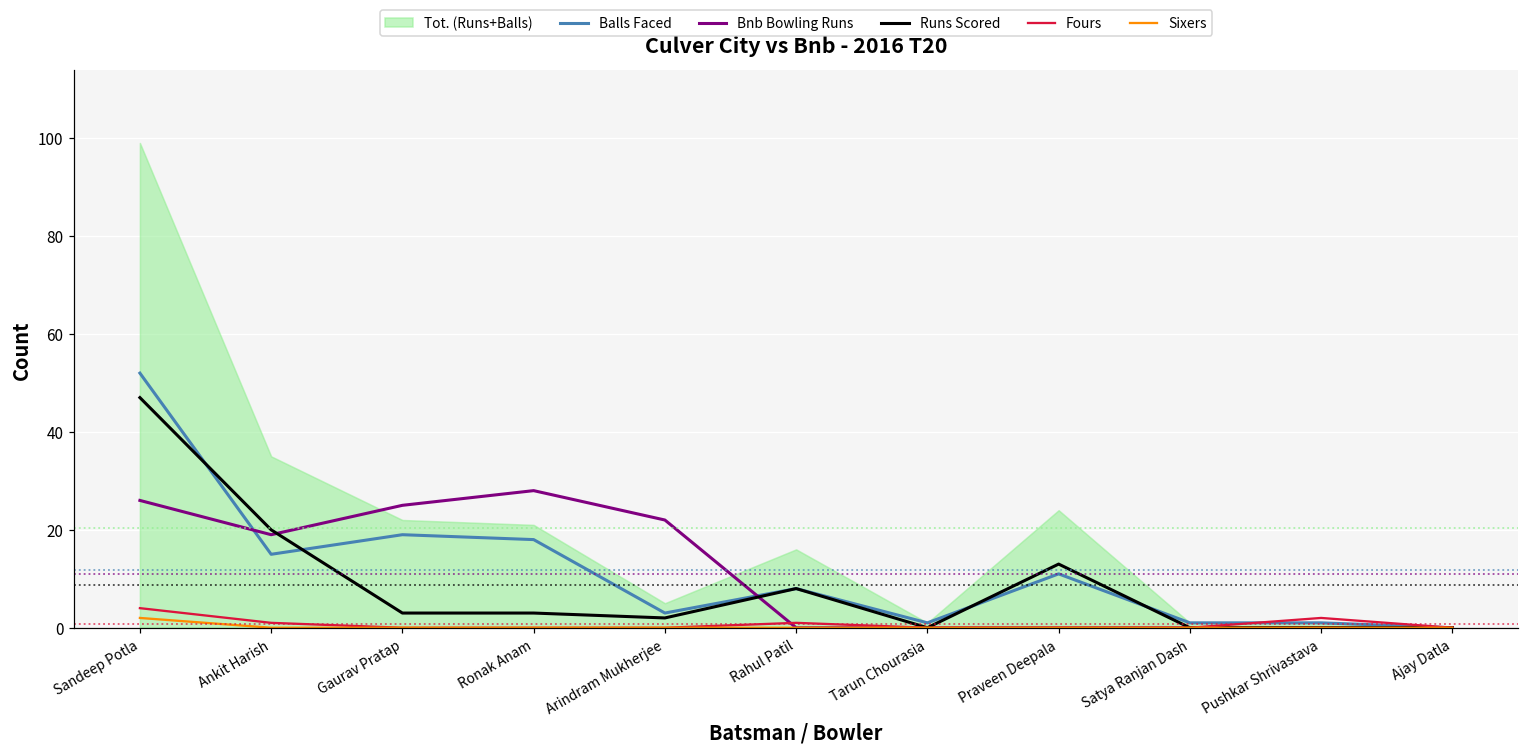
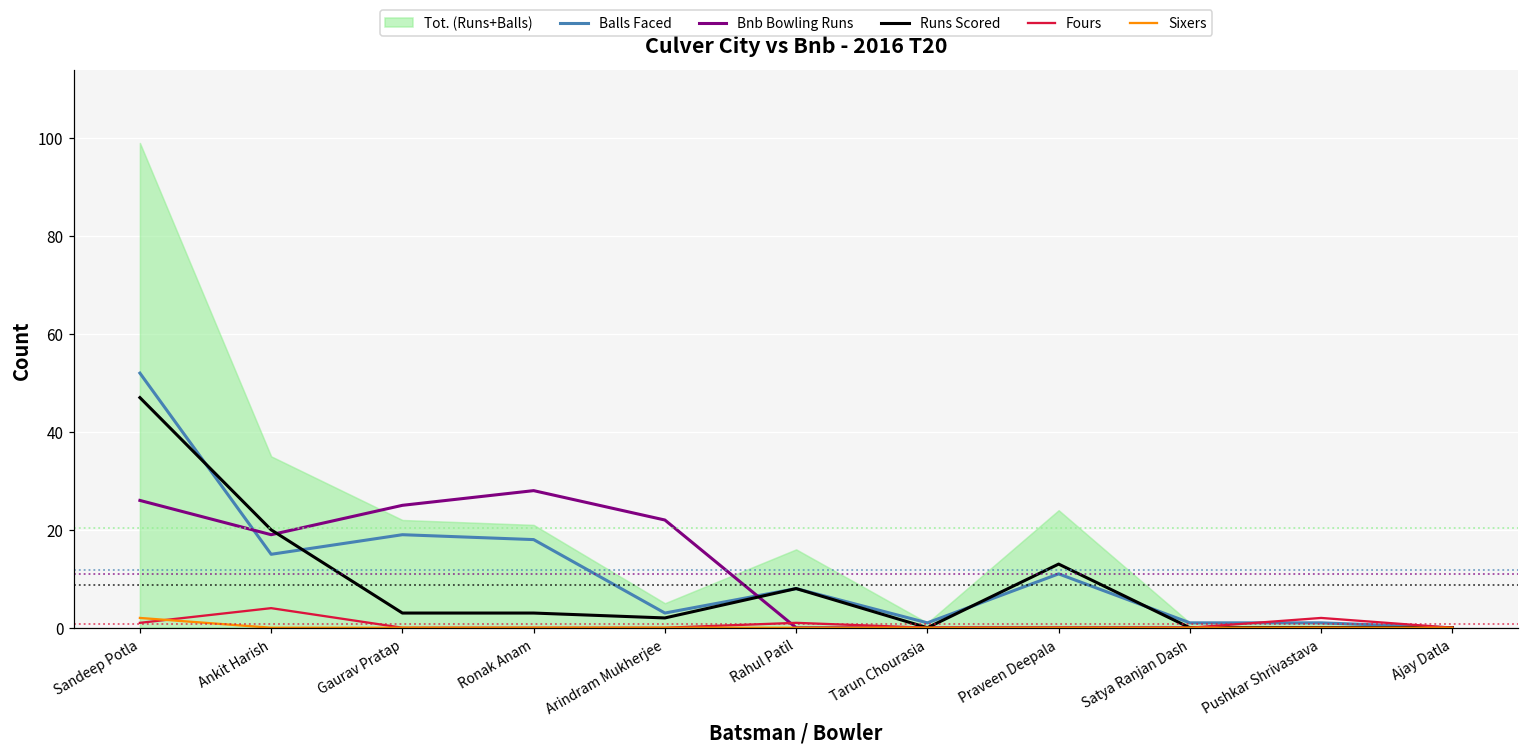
Fours, Sandeep Potla: 4 -> 1
Fours, Ankit Harish: 1 -> 4
